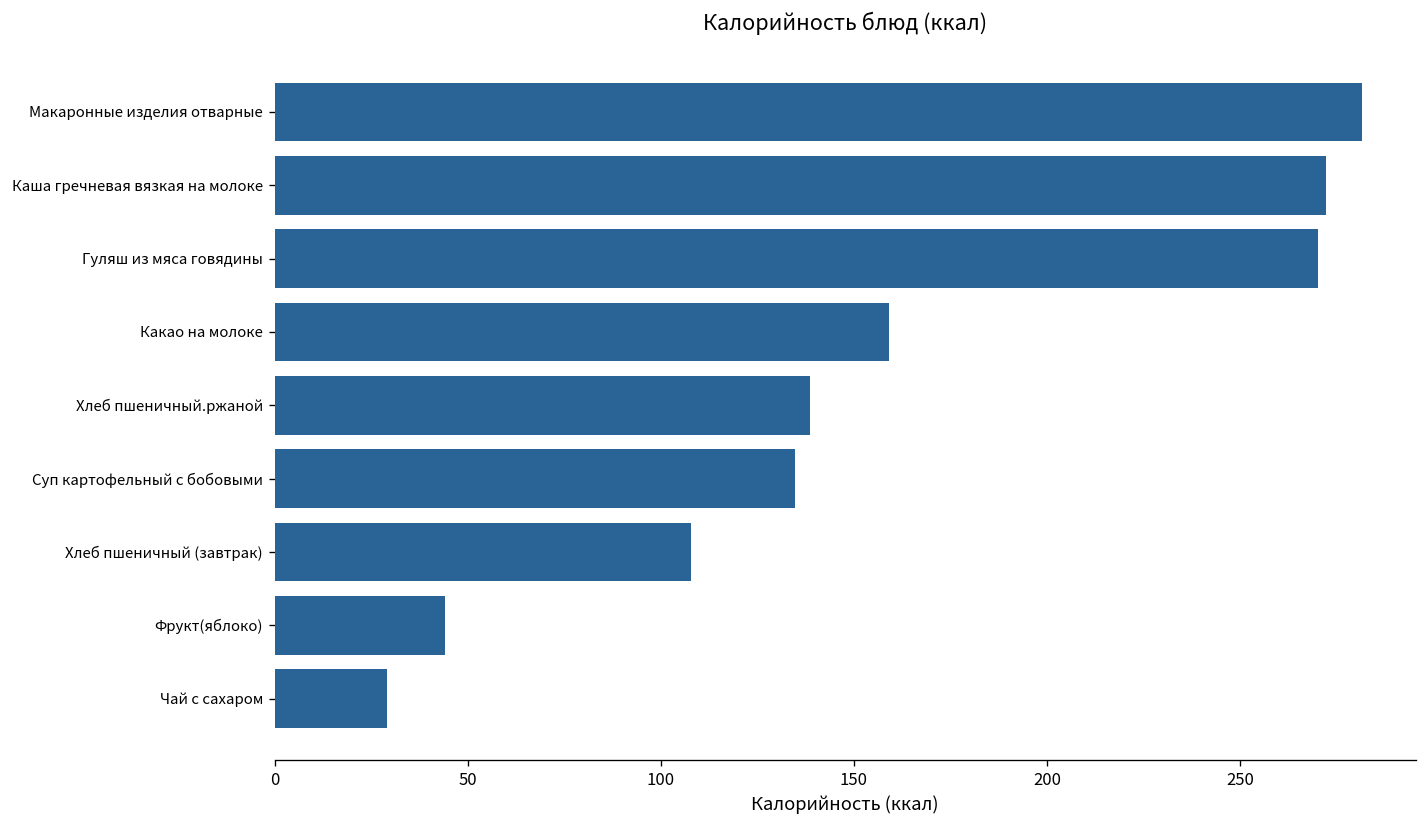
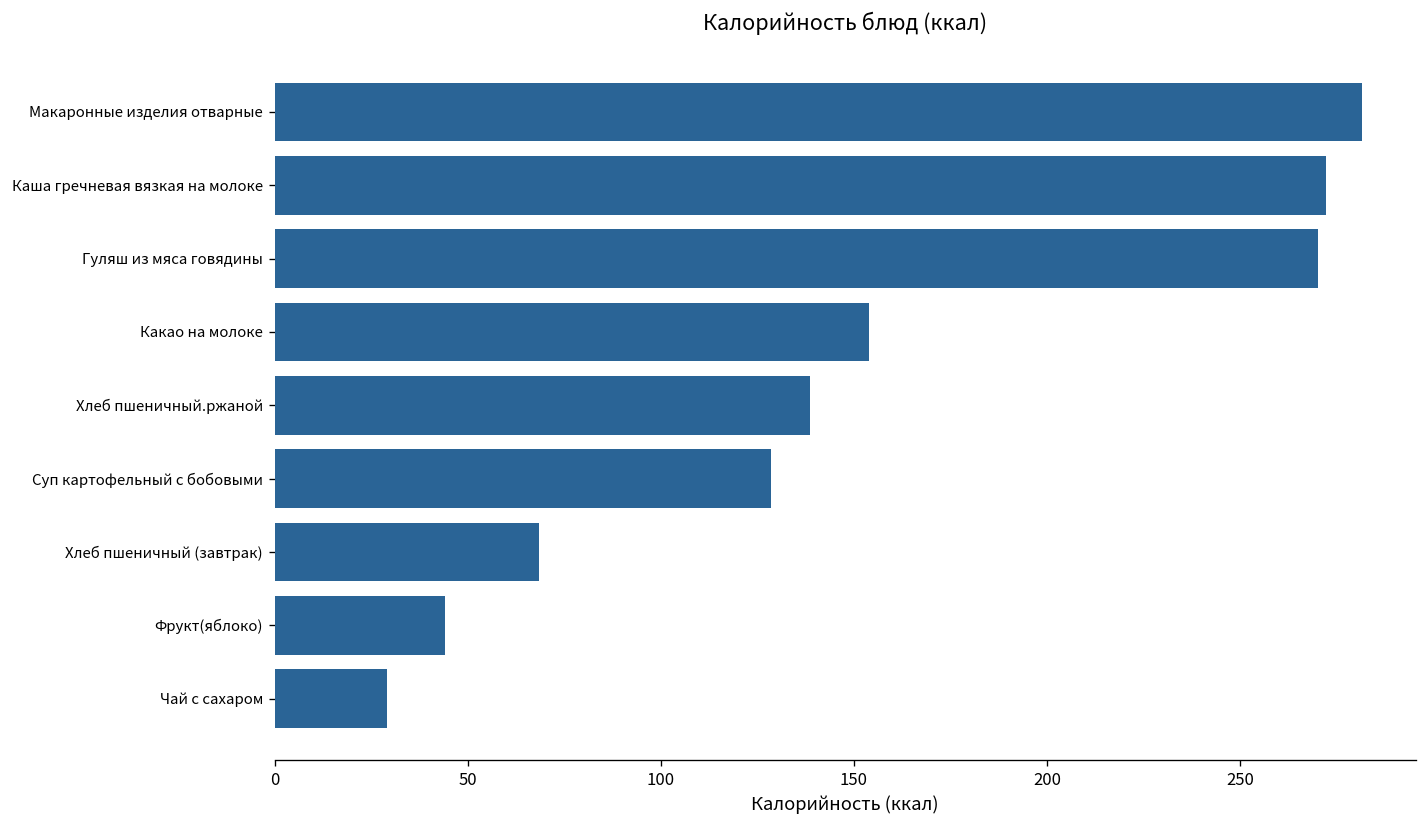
Какао на молоке: 159 -> 154
Суп картофельный с бобовыми: 135 -> 129
Хлеб пшеничный (завтрак): 108 -> 68
